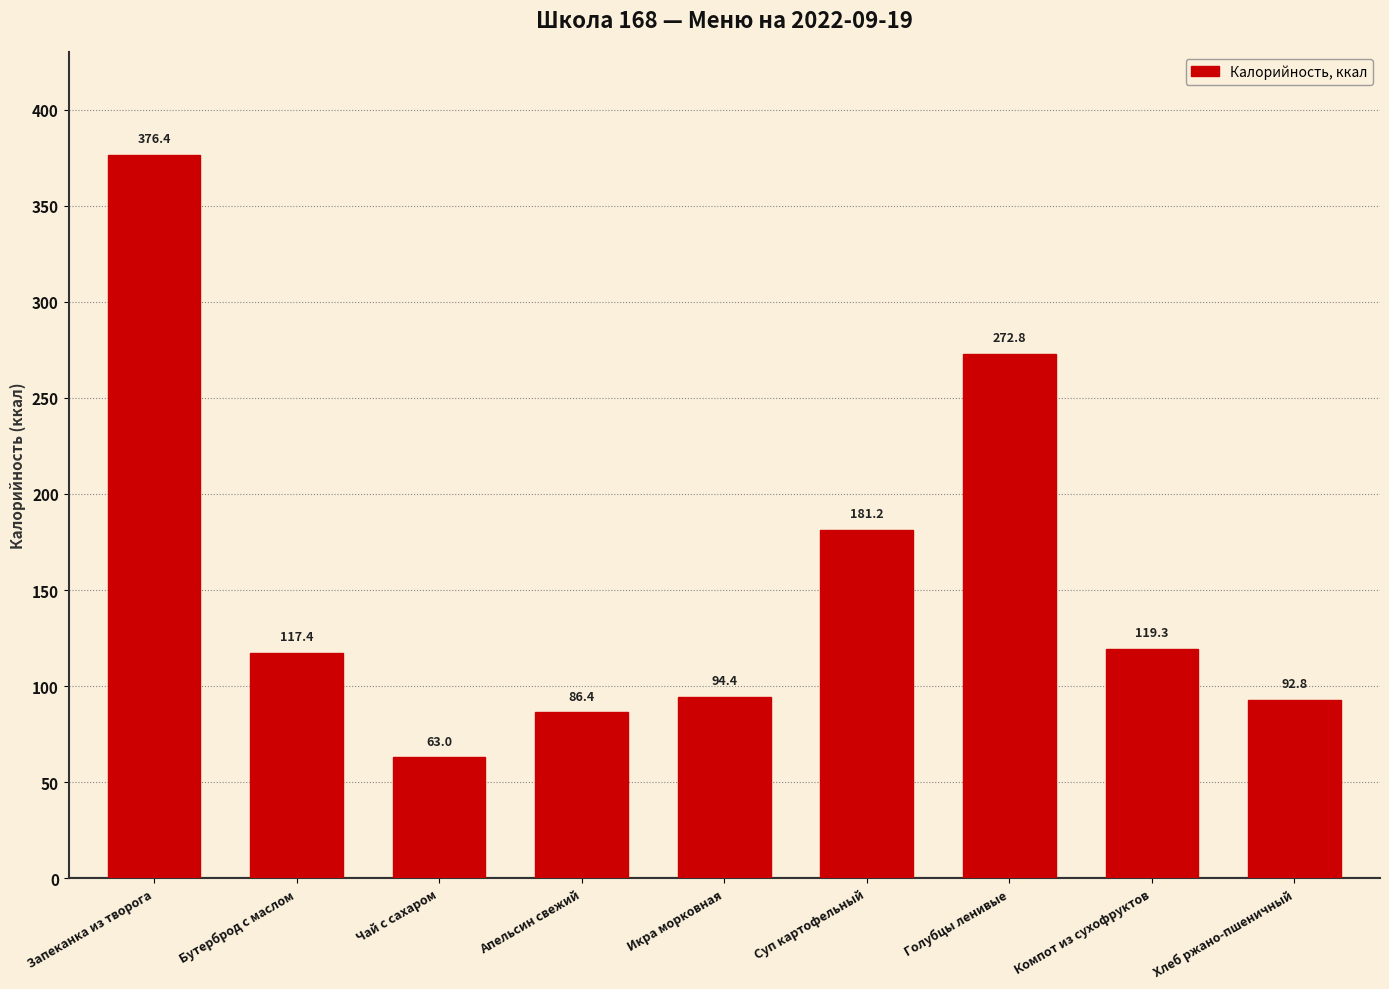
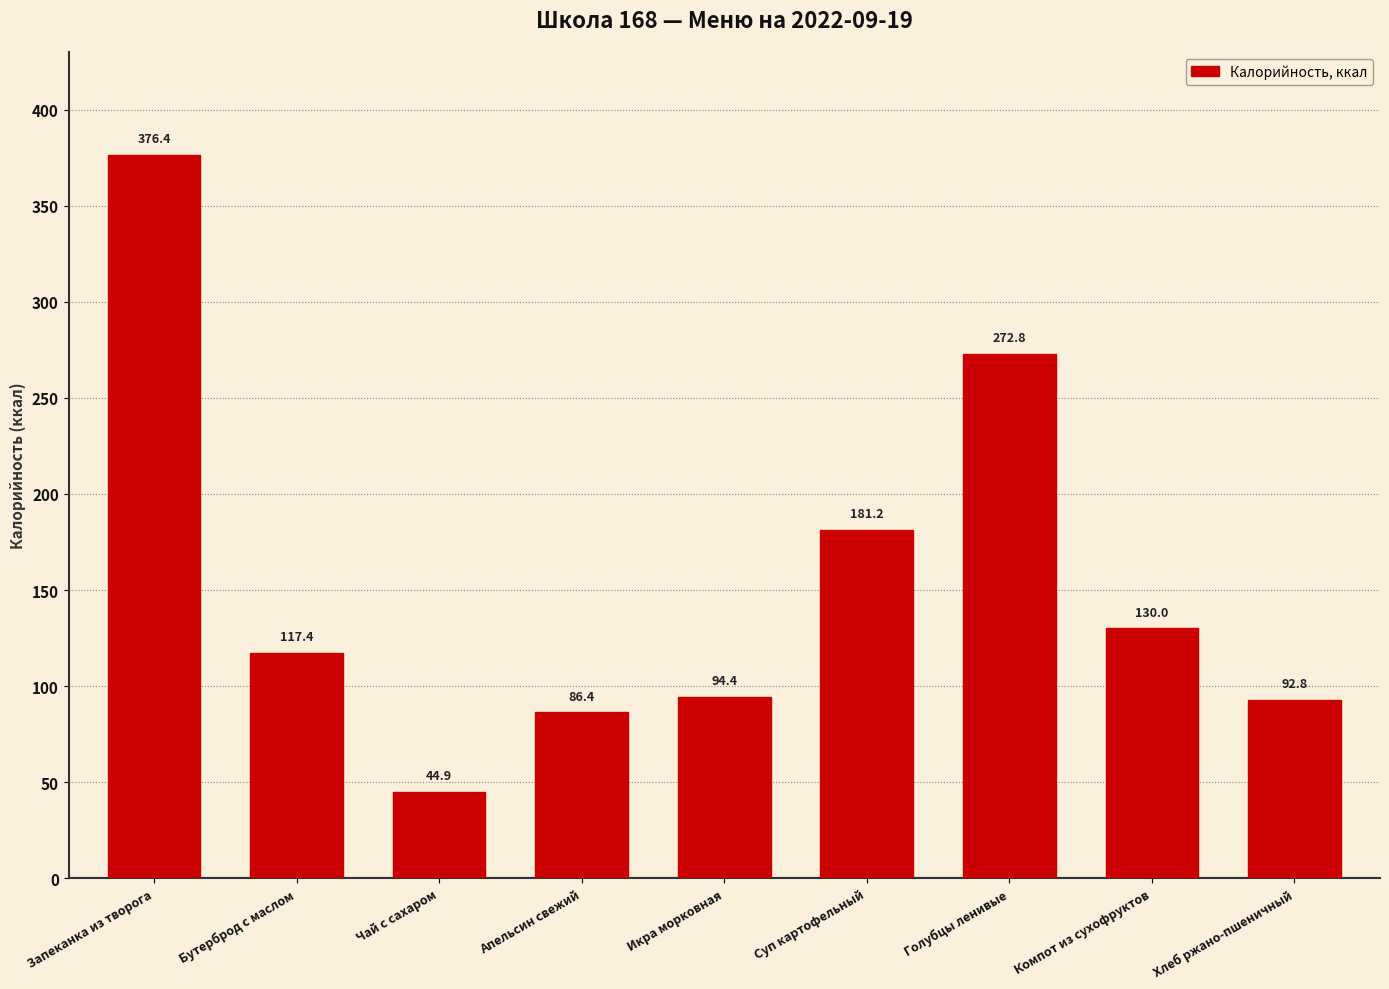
Чай с сахаром: 63.0 -> 44.9
Компот из сухофруктов: 119.3 -> 130.0
